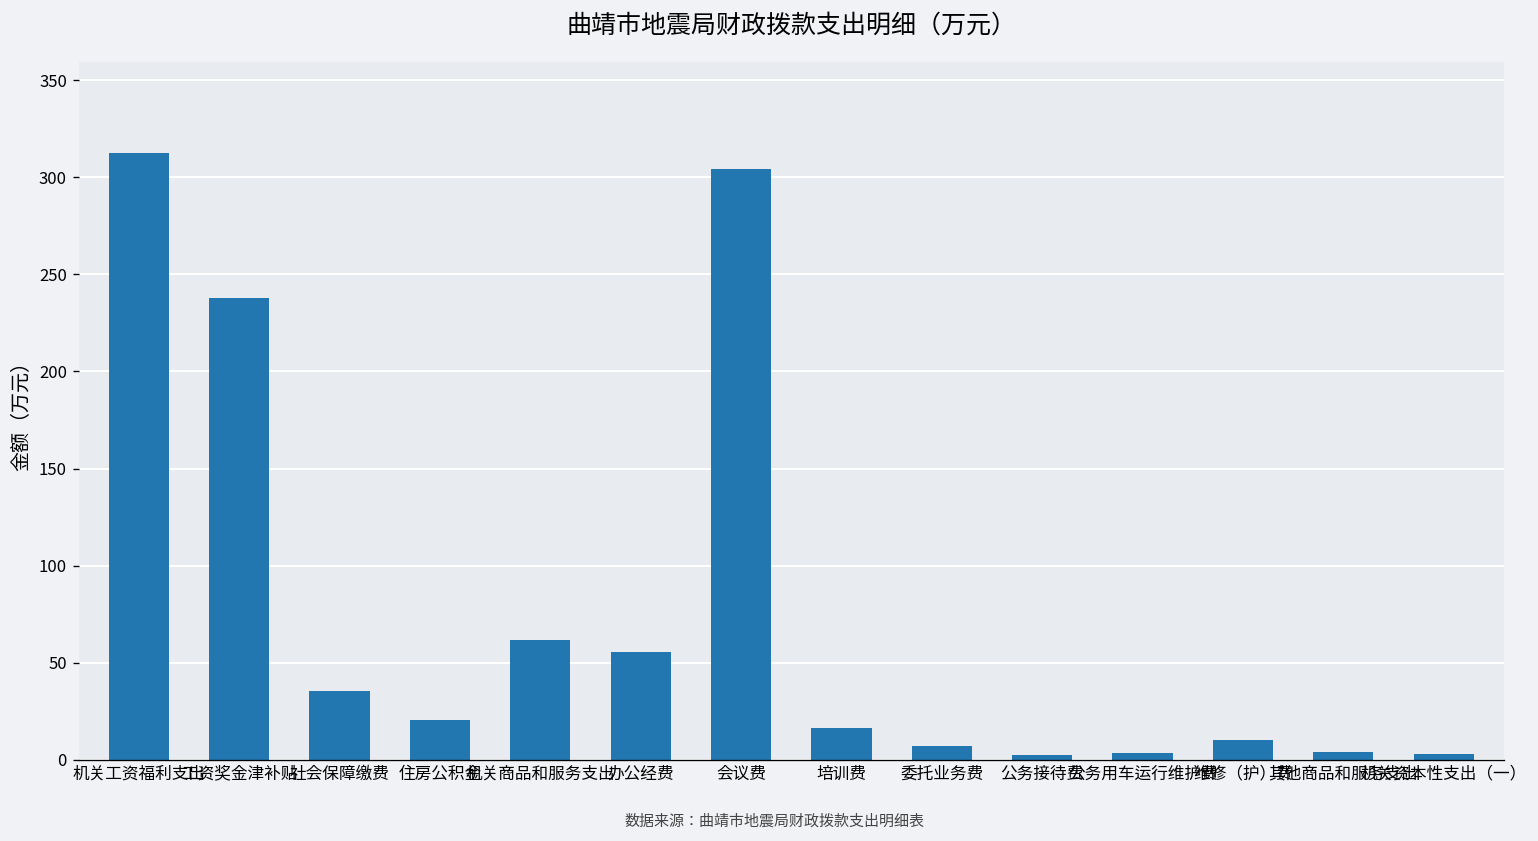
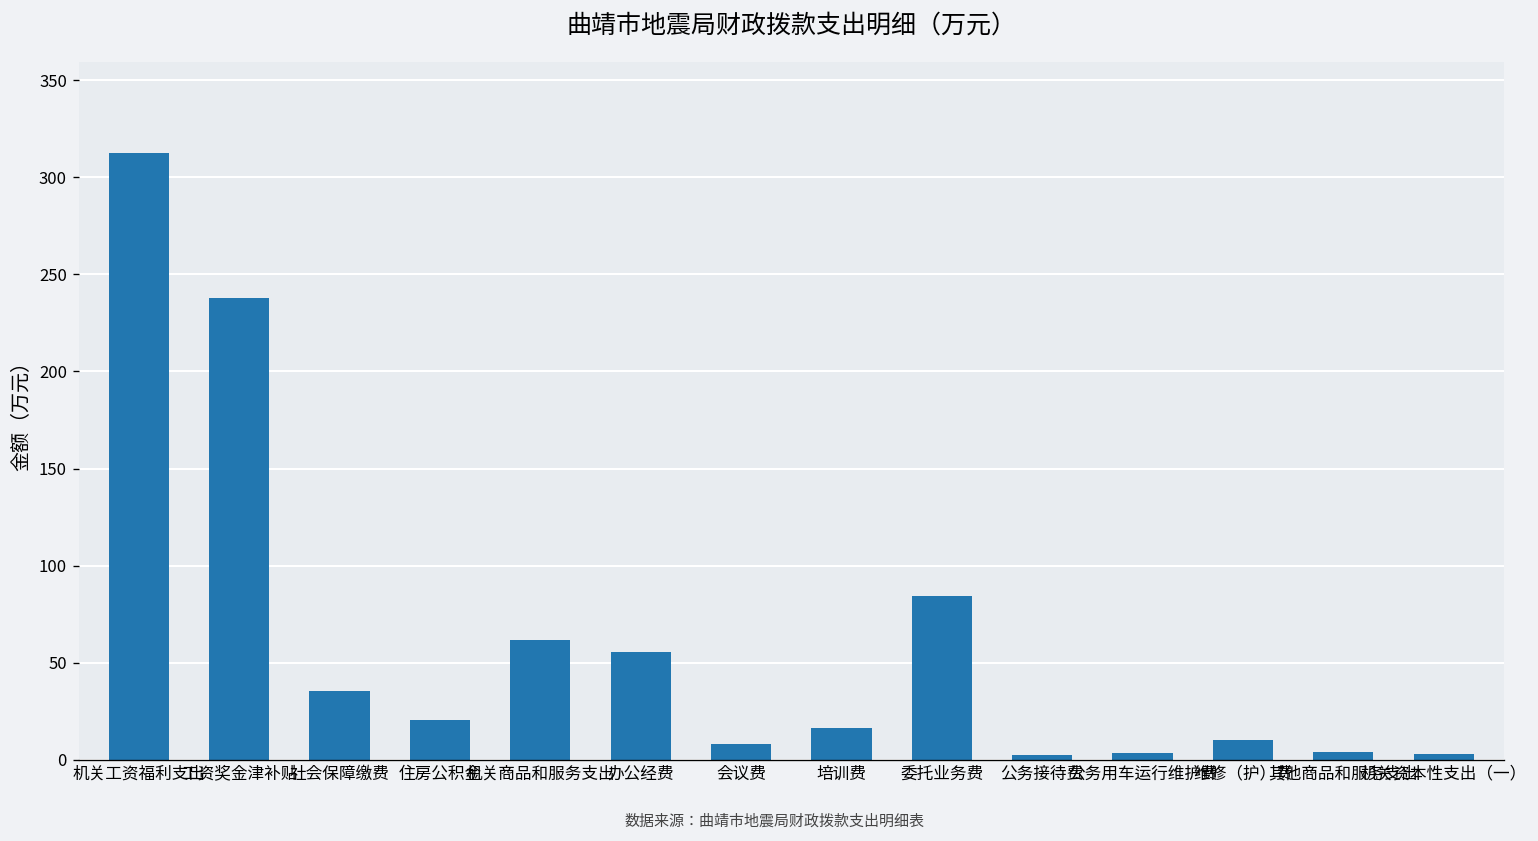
会议费: 304 -> 8
委托业务费: 7 -> 84
